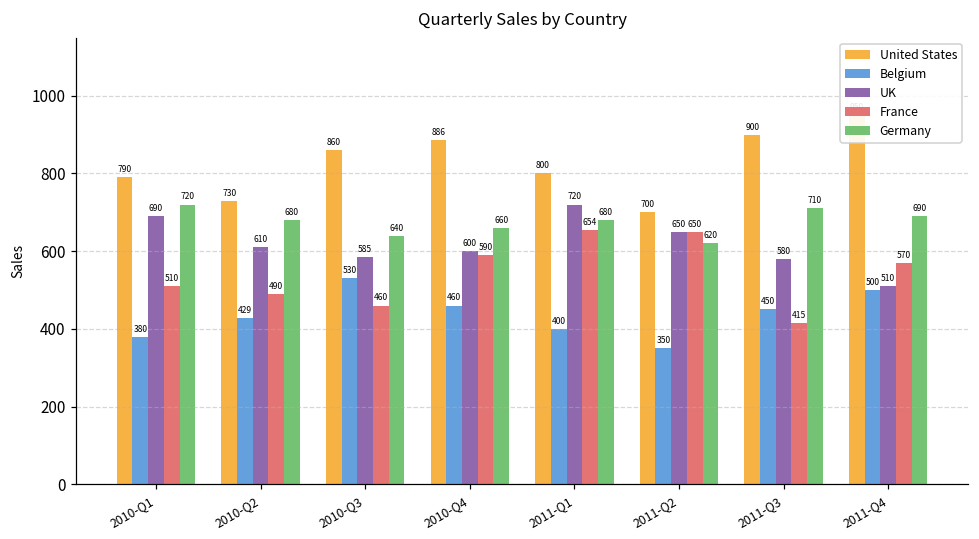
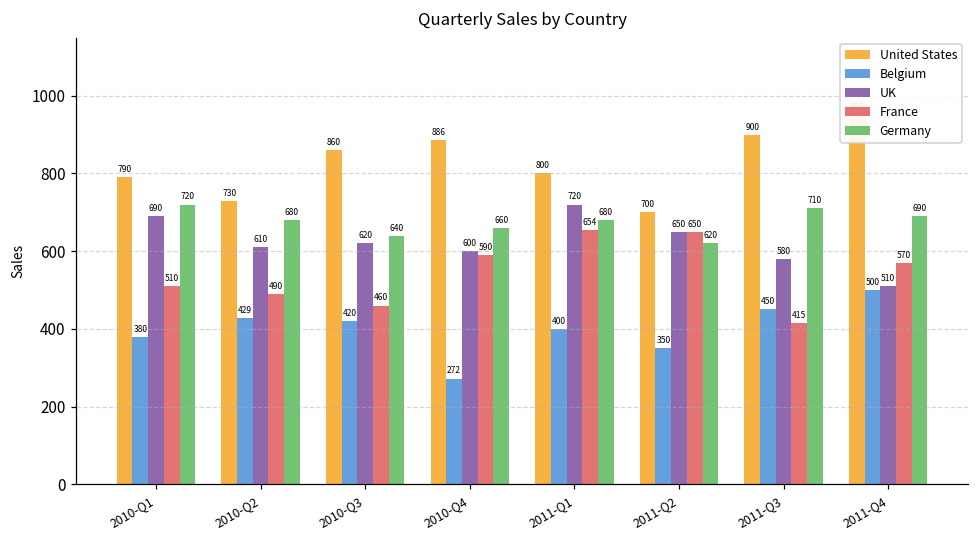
Belgium, 2010-Q3: 530 -> 420
UK, 2010-Q3: 585 -> 620
Belgium, 2010-Q4: 460 -> 272
